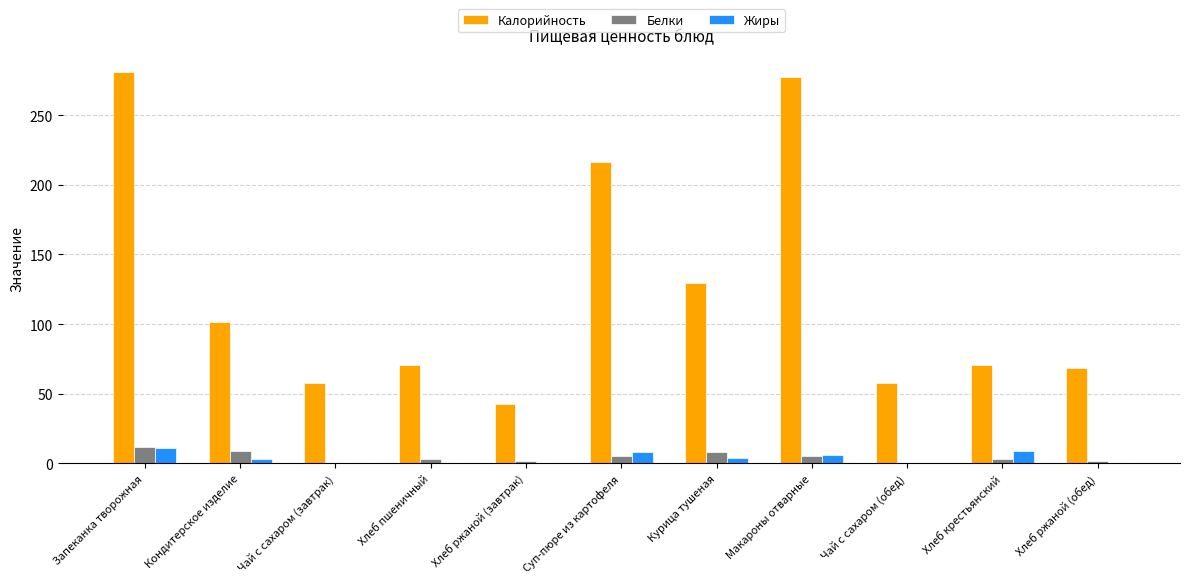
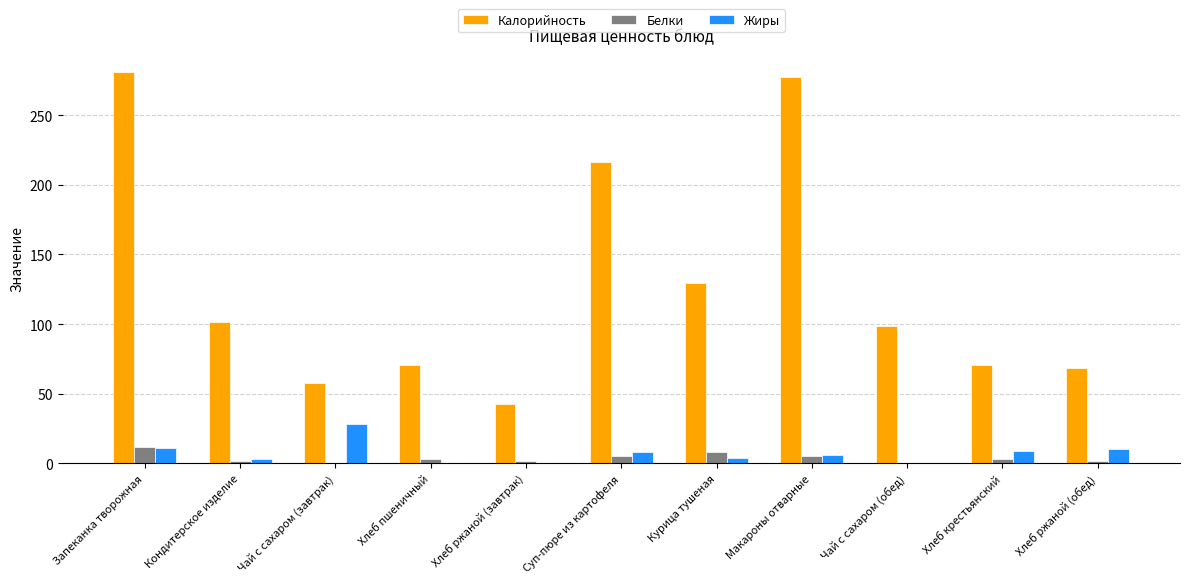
Белки, Кондитерское изделие: 9 -> 2
Жиры, Чай с сахаром (завтрак): 0 -> 28
Калорийность, Чай с сахаром (обед): 58 -> 98
Жиры, Хлеб ржаной (обед): 0 -> 10
